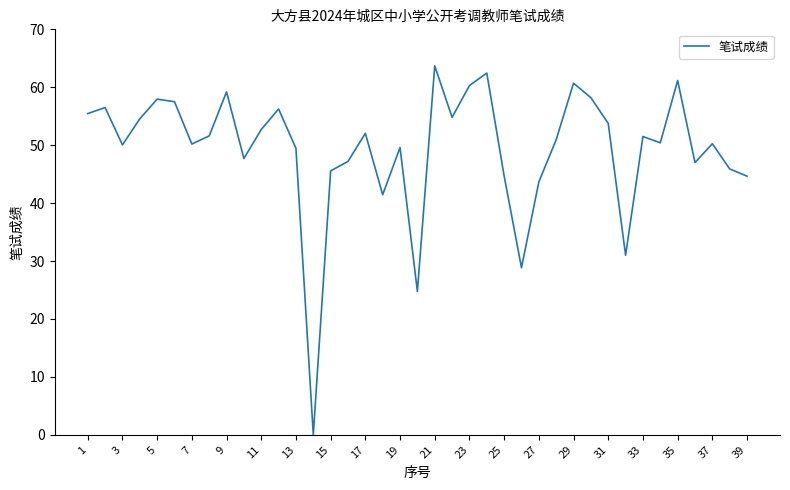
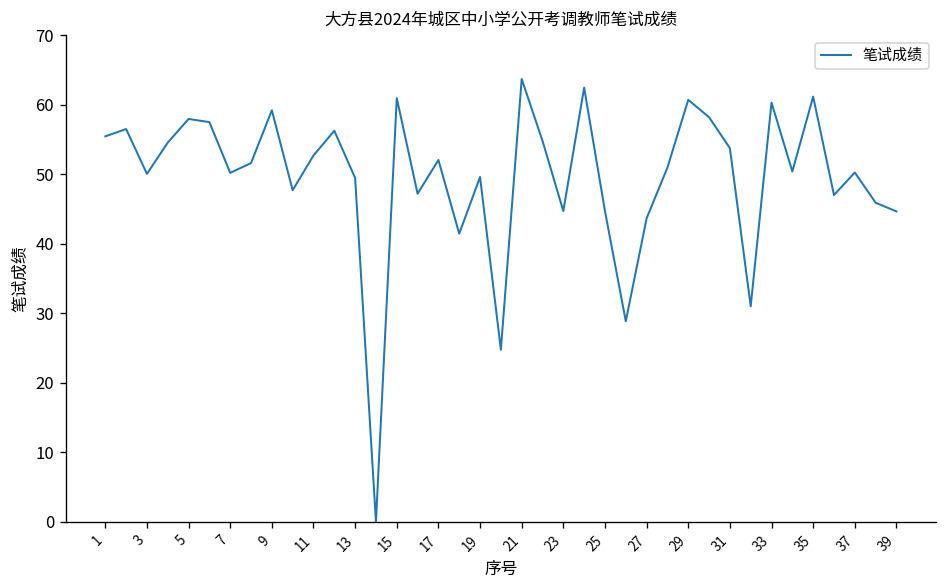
15: 46 -> 61
23: 60 -> 45
33: 52 -> 60
